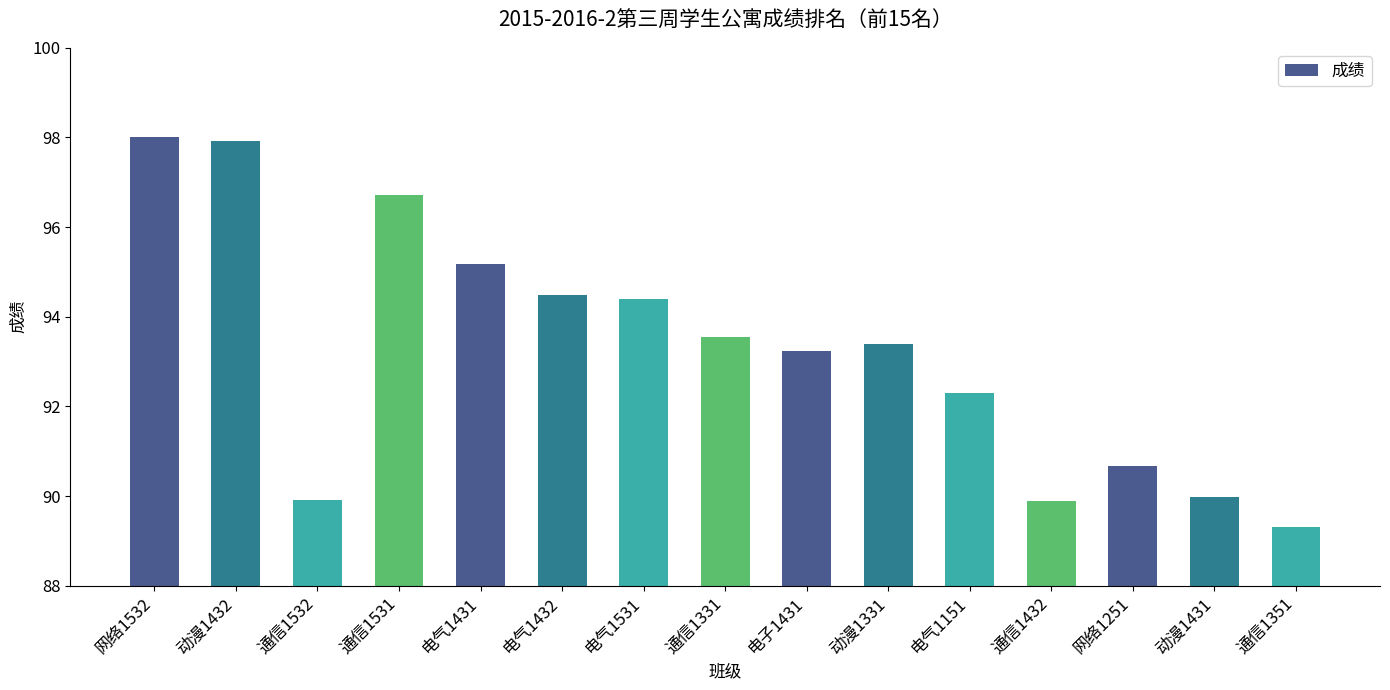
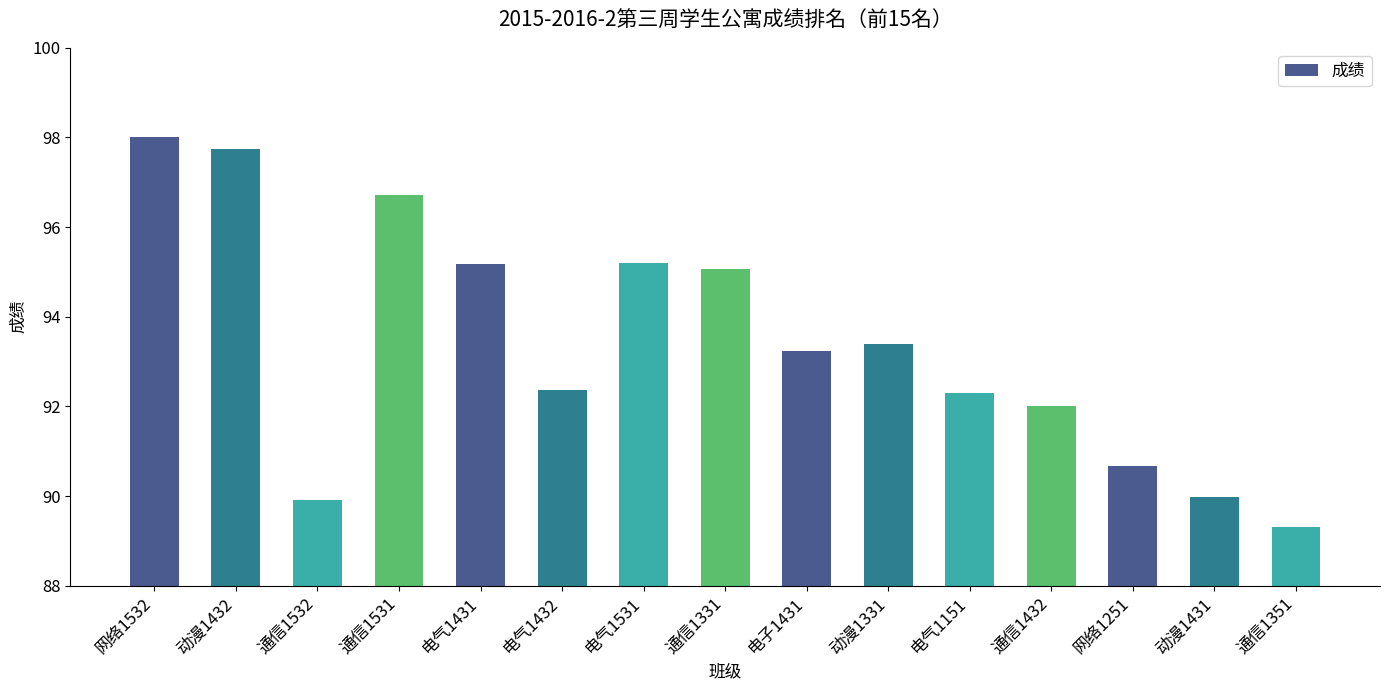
动漫1432: 97.9 -> 97.8
电气1432: 94.5 -> 92.4
电气1531: 94.4 -> 95.2
通信1331: 93.5 -> 95.1
通信1432: 89.9 -> 92.0
